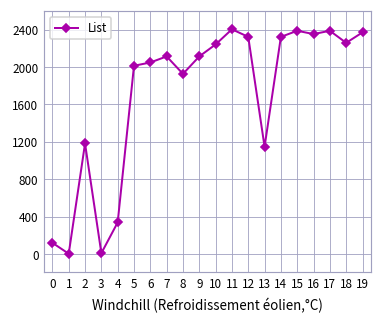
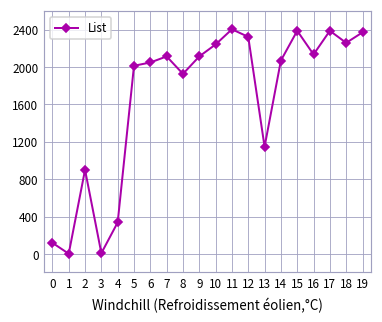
2: 1200 -> 900
14: 2300 -> 2100
16: 2400 -> 2100
